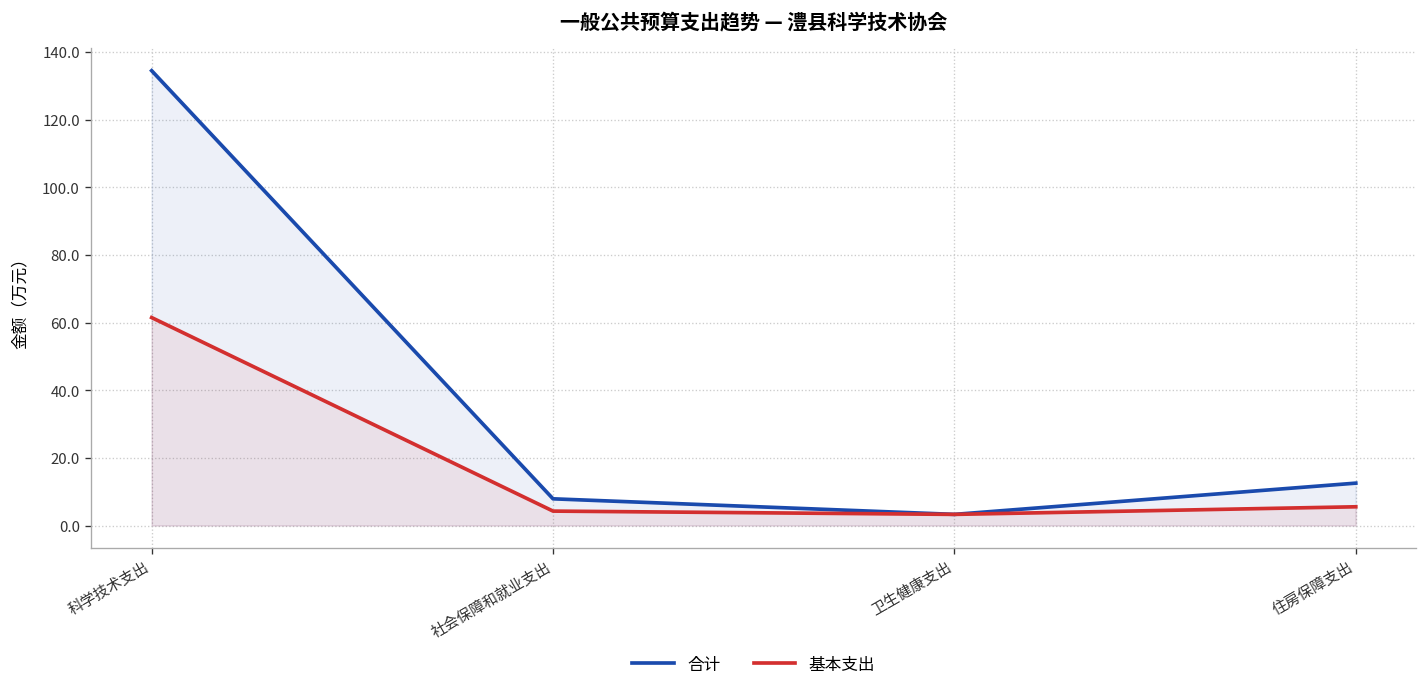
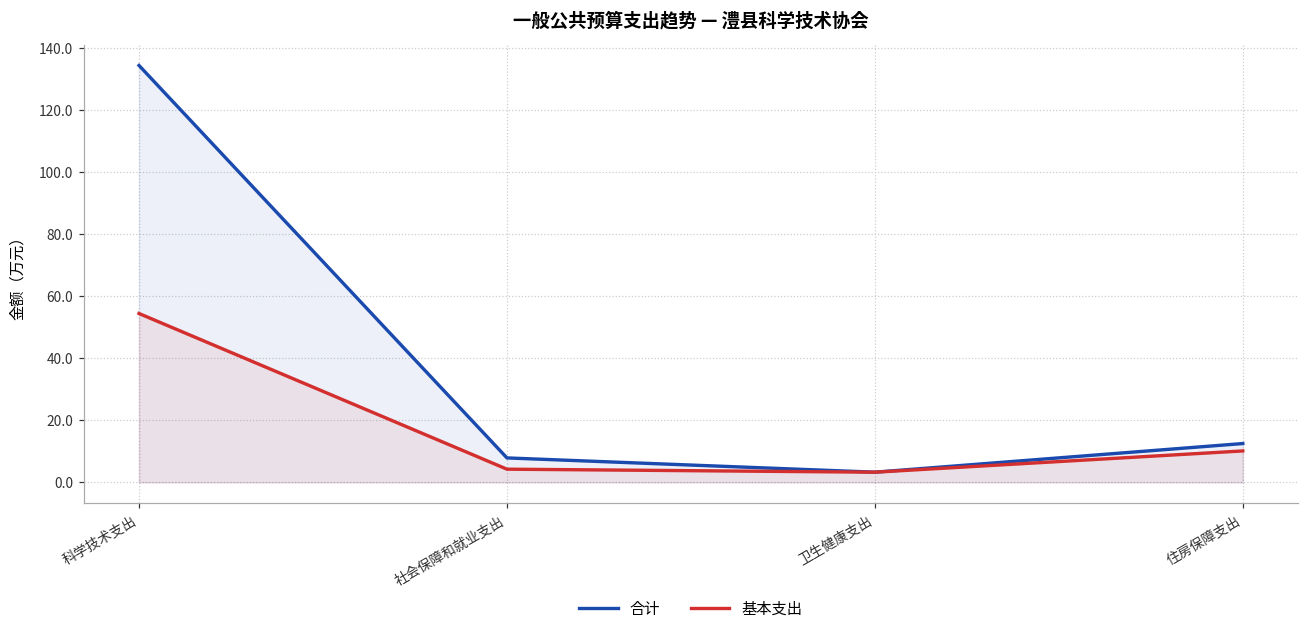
基本支出, 科学技术支出: 61 -> 54
基本支出, 住房保障支出: 6 -> 10
